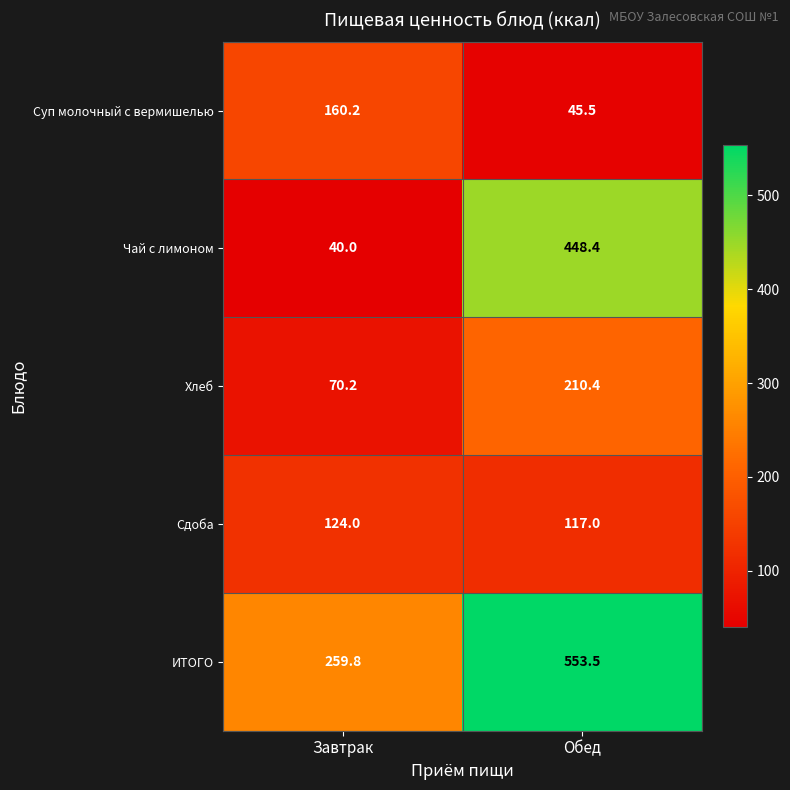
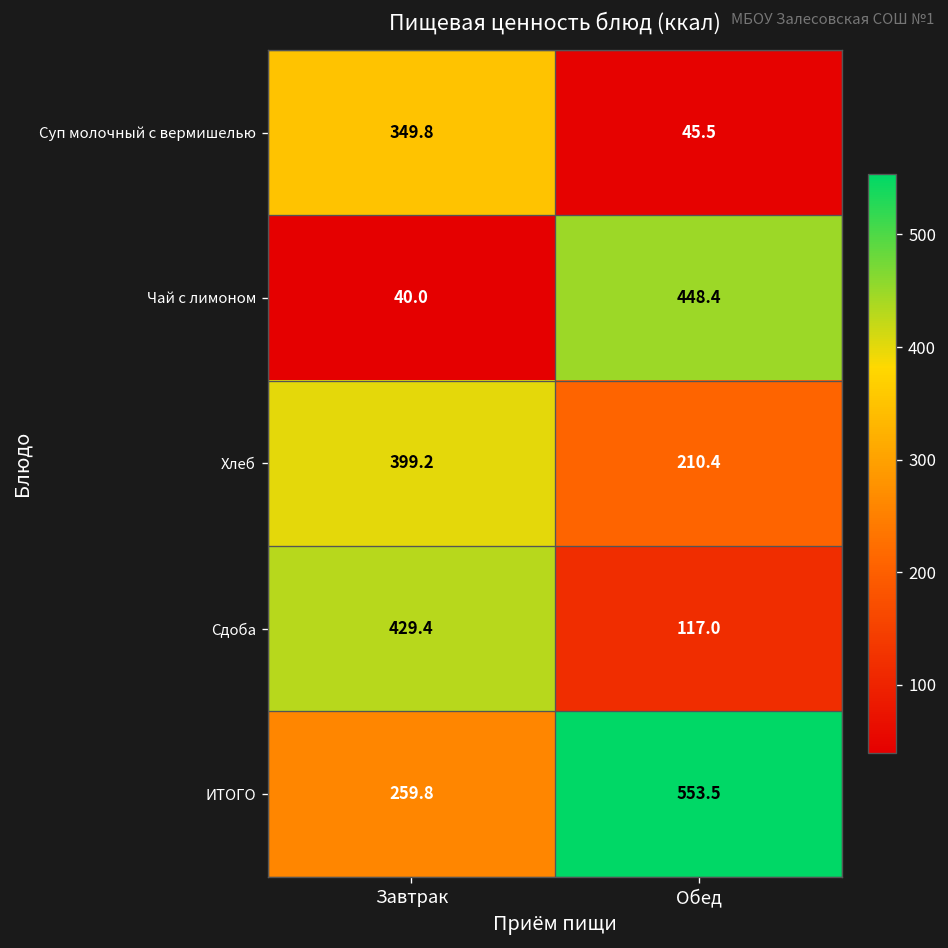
Суп молочный с вермишелью, Завтрак: 160.2 -> 349.8
Хлеб, Завтрак: 70.2 -> 399.2
Сдоба, Завтрак: 124.0 -> 429.4
